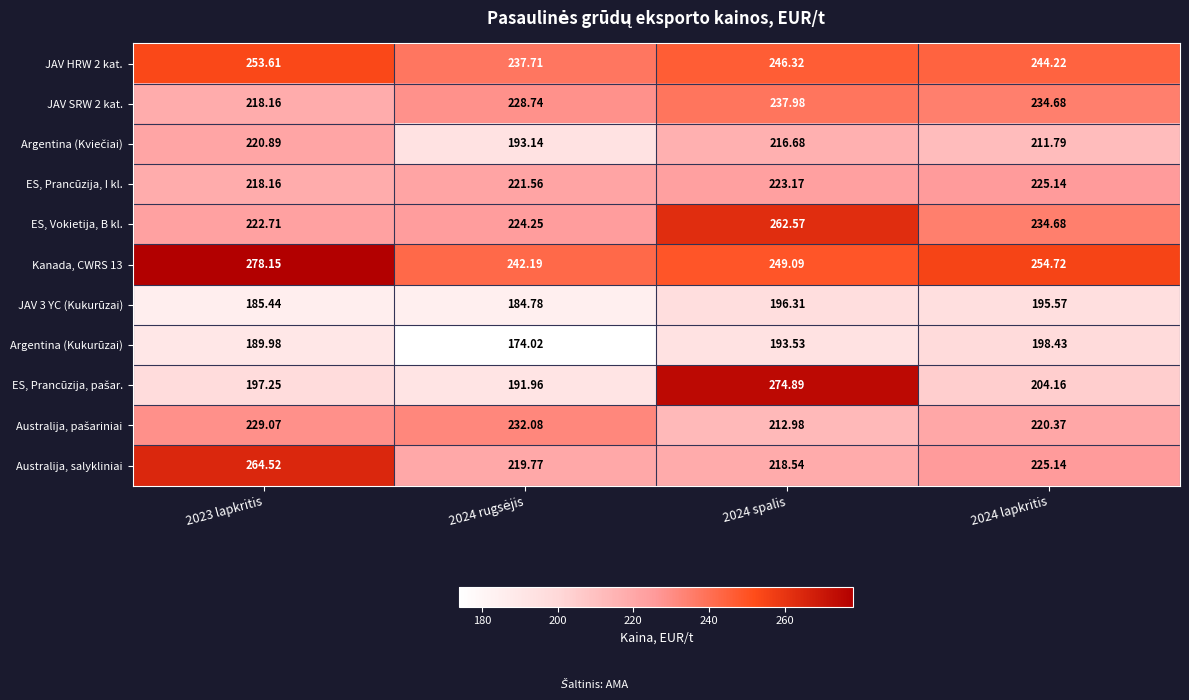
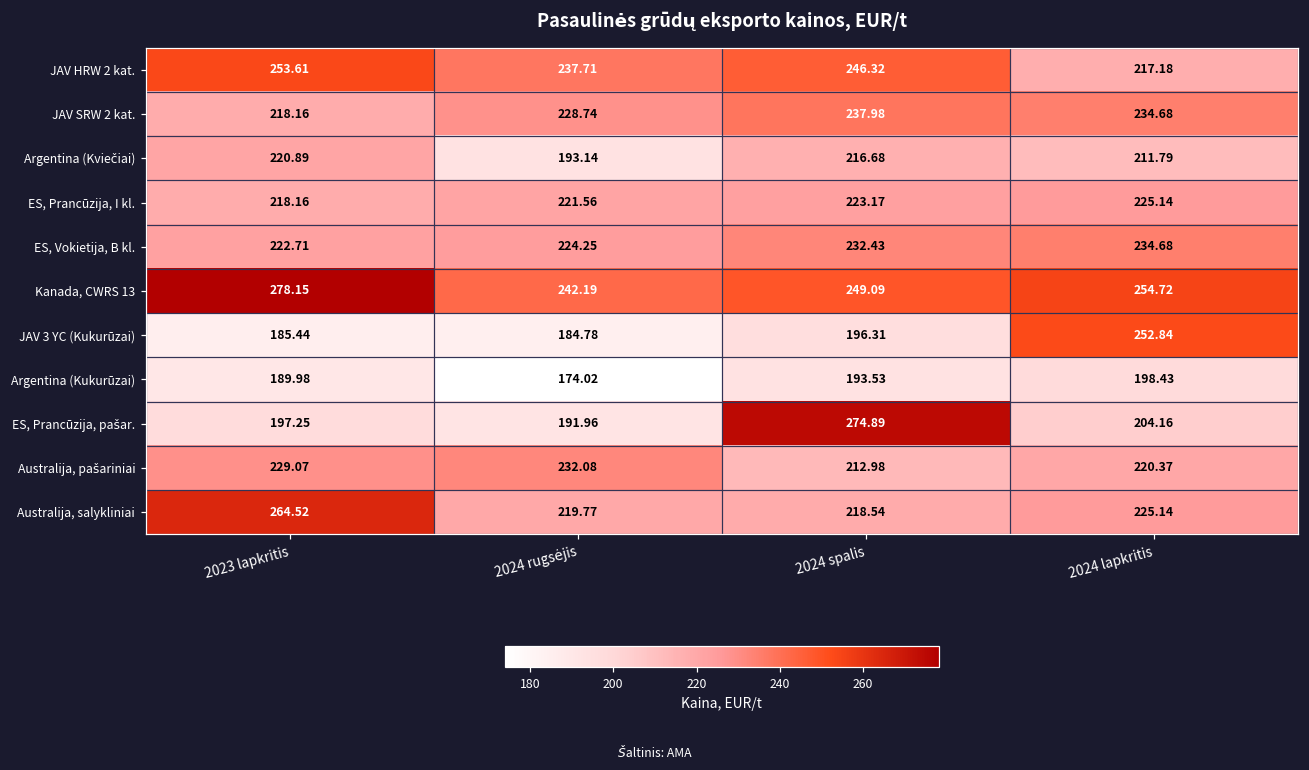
JAV HRW 2 kat., 2024 lapkritis: 244.22 -> 217.18
ES, Vokietija, B kl., 2024 spalis: 262.57 -> 232.43
JAV 3 YC (Kukurūzai), 2024 lapkritis: 195.57 -> 252.84
